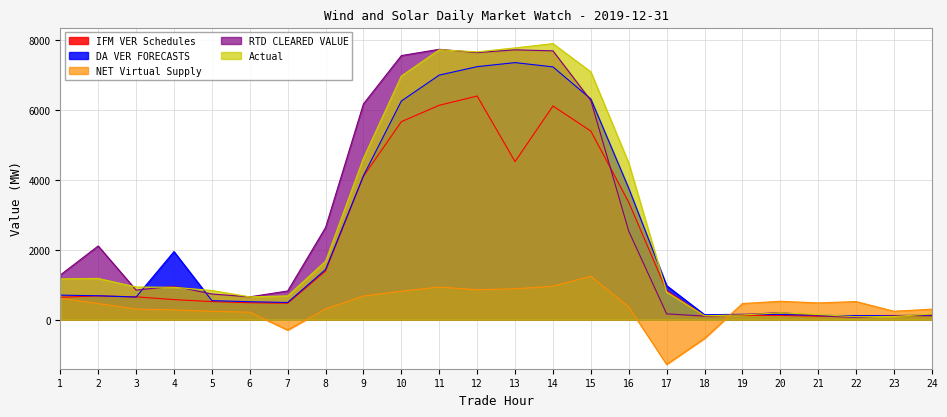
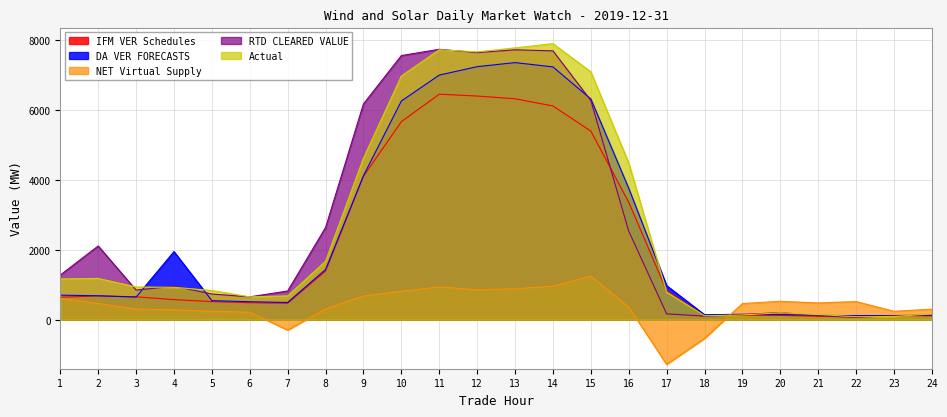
IFM VER Schedules, 11: 6100 -> 6400
IFM VER Schedules, 13: 4500 -> 6300
